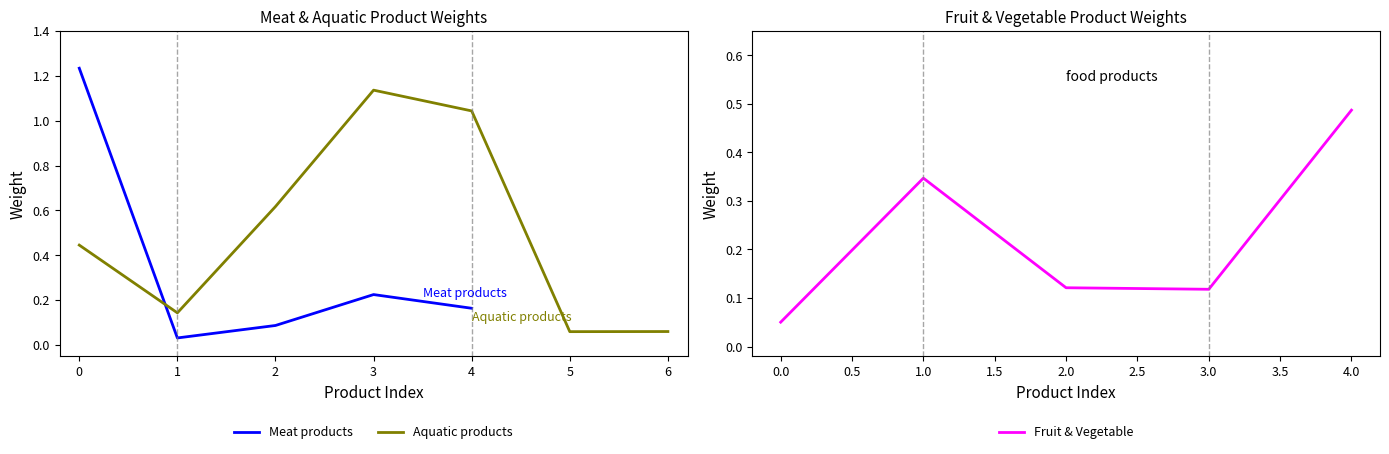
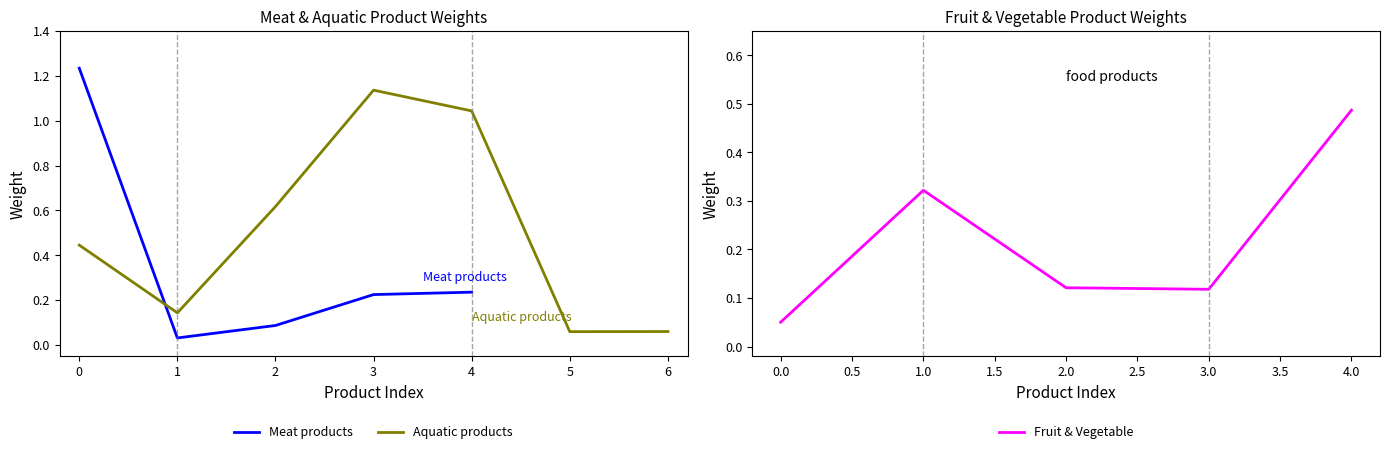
Meat & Aquatic Product Weights, Meat products, 4: 0.16 -> 0.24
Fruit & Vegetable Product Weights, 1.0: 0.35 -> 0.32
